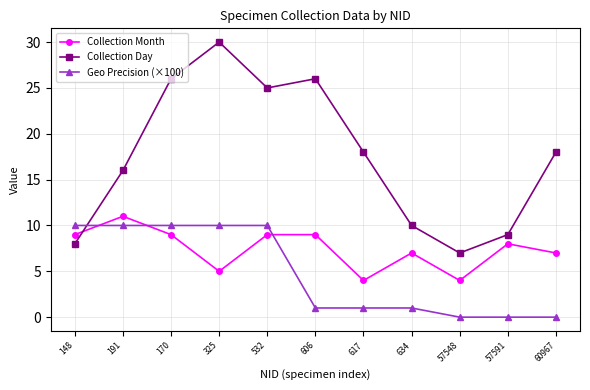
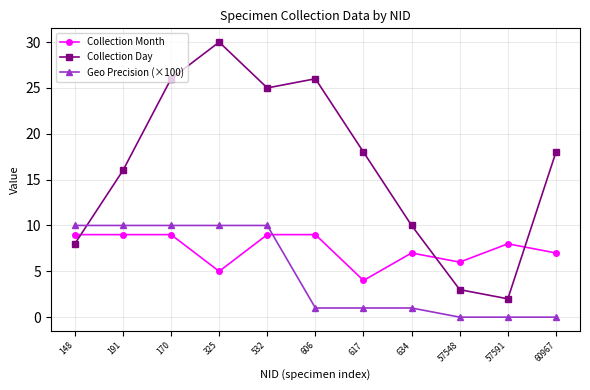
Collection Month, 191: 11 -> 9
Collection Month, 57548: 4 -> 6
Collection Day, 57548: 7 -> 3
Collection Day, 57591: 9 -> 2
